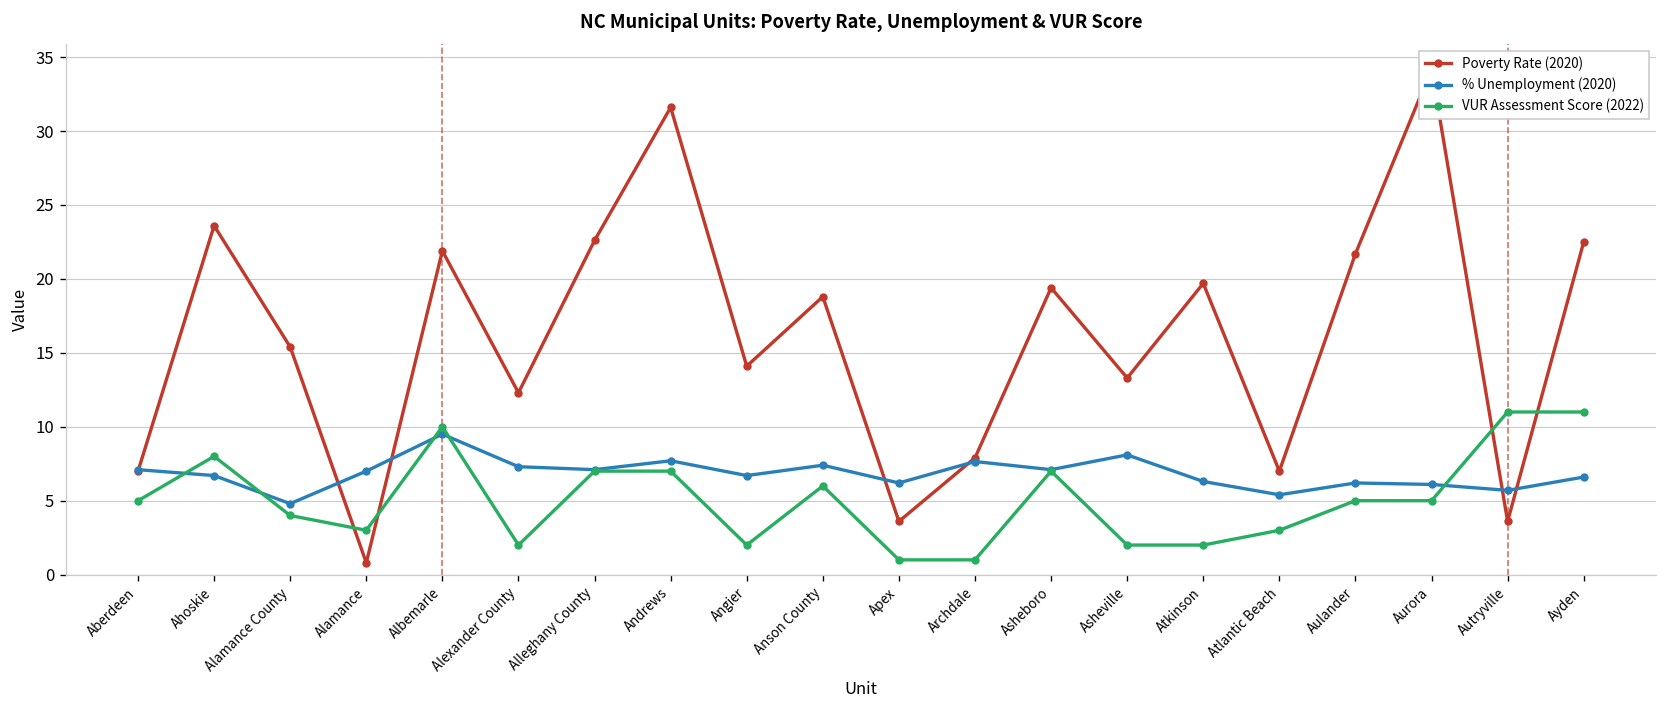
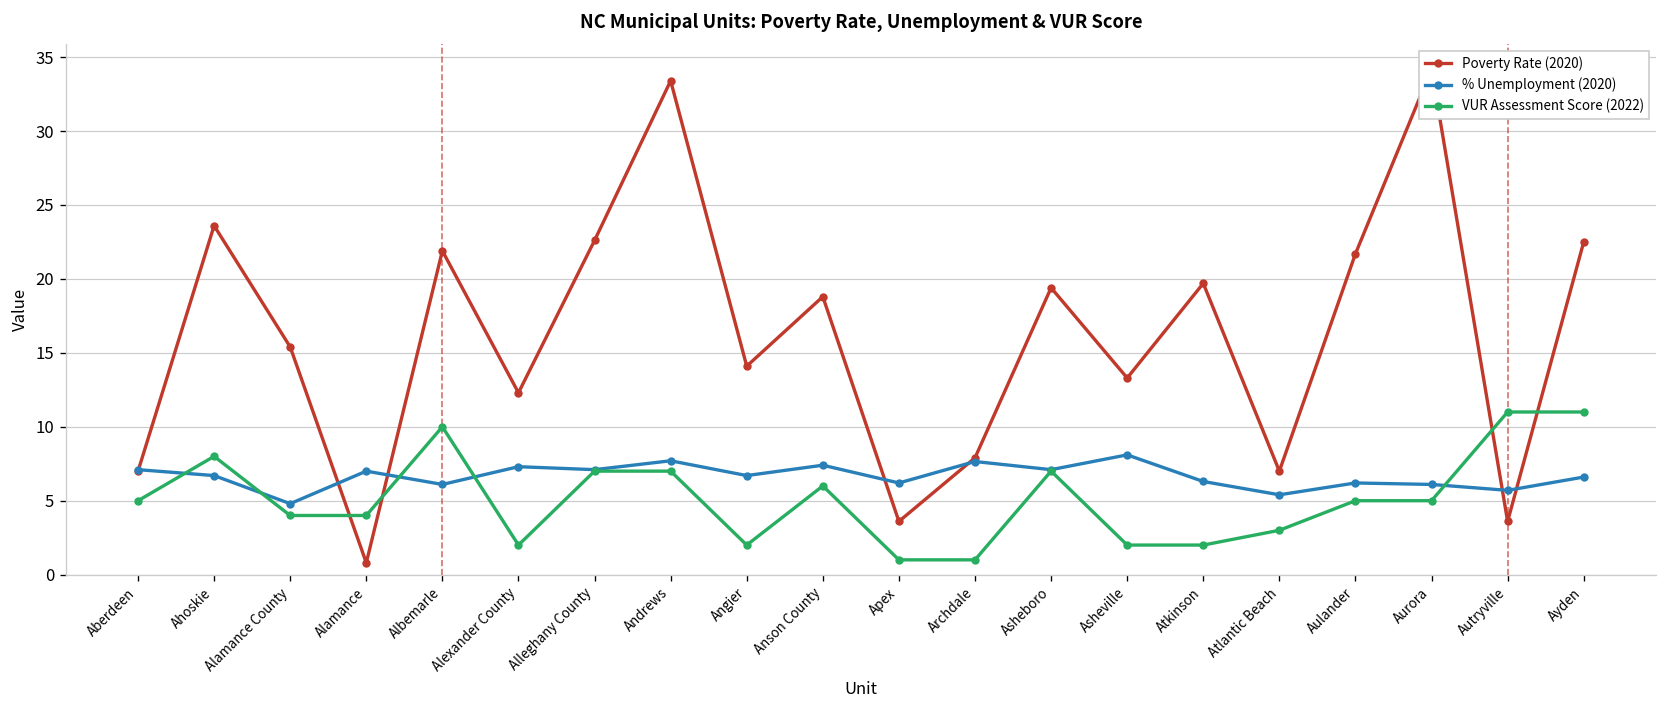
VUR Assessment Score (2022), Alamance: 3 -> 4
% Unemployment (2020), Albemarle: 9.5 -> 6.1
Poverty Rate (2020), Andrews: 31.6 -> 33.4
